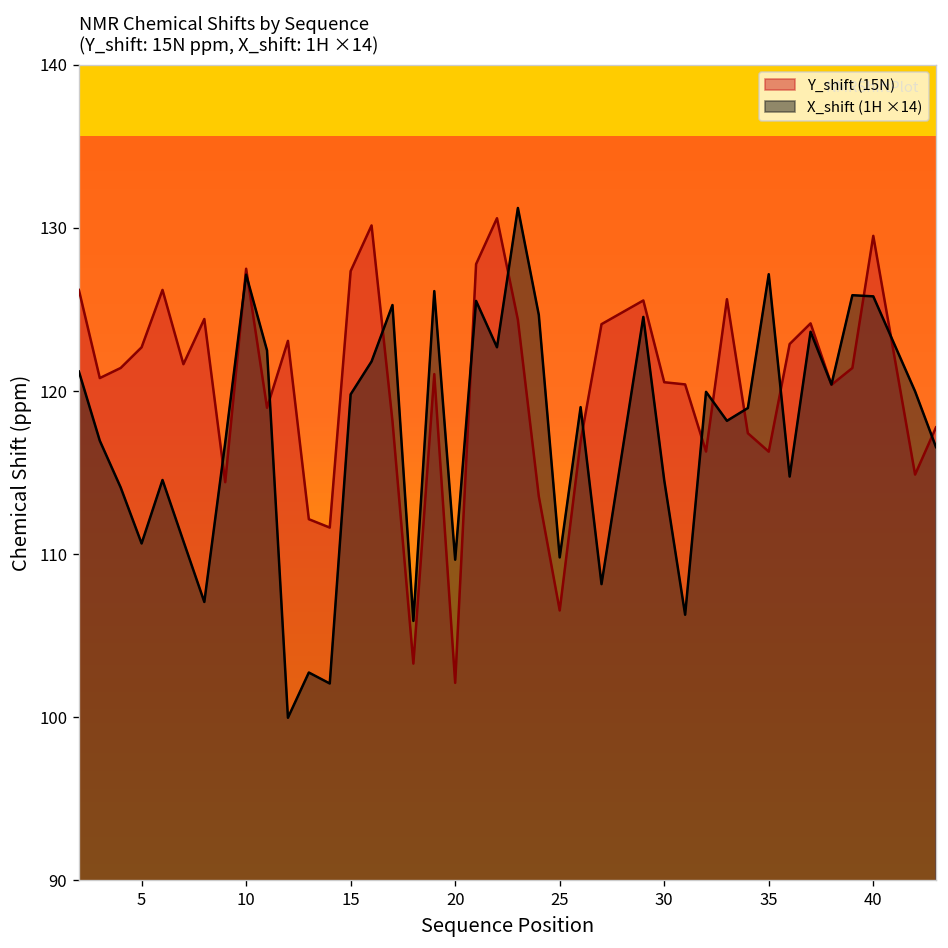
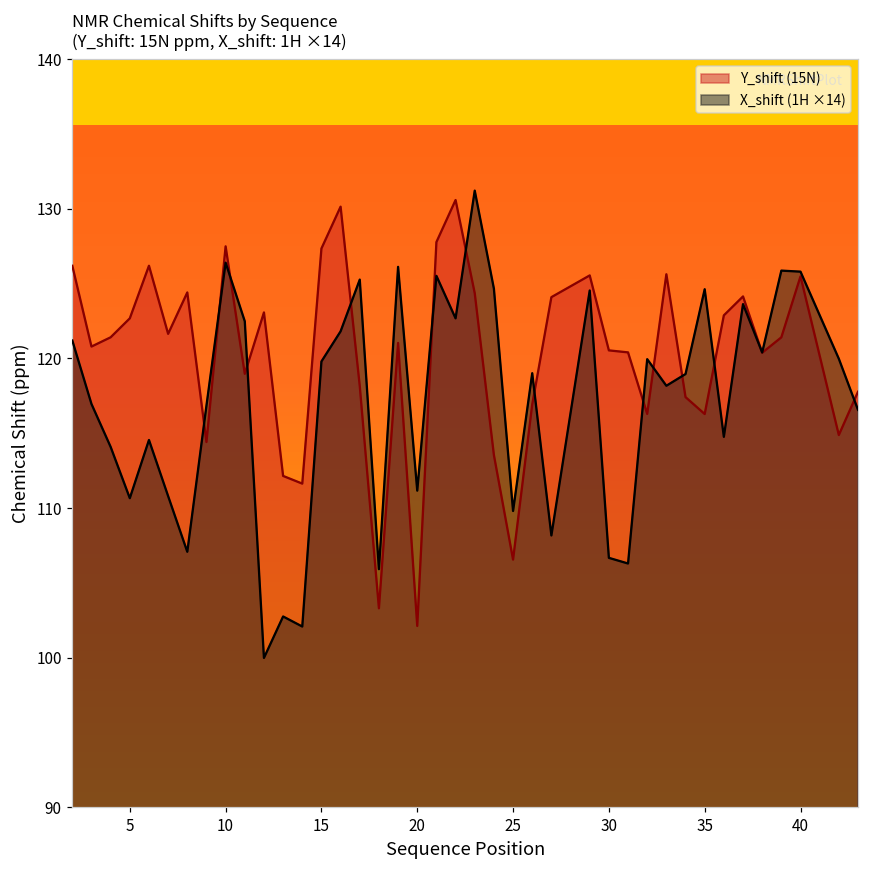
X_shift (1H ×14), 10: 127.1 -> 126.4
X_shift (1H ×14), 20: 109.7 -> 111.2
X_shift (1H ×14), 30: 114.5 -> 106.7
X_shift (1H ×14), 35: 127.2 -> 124.6
Y_shift (15N), 40: 129.5 -> 125.5
